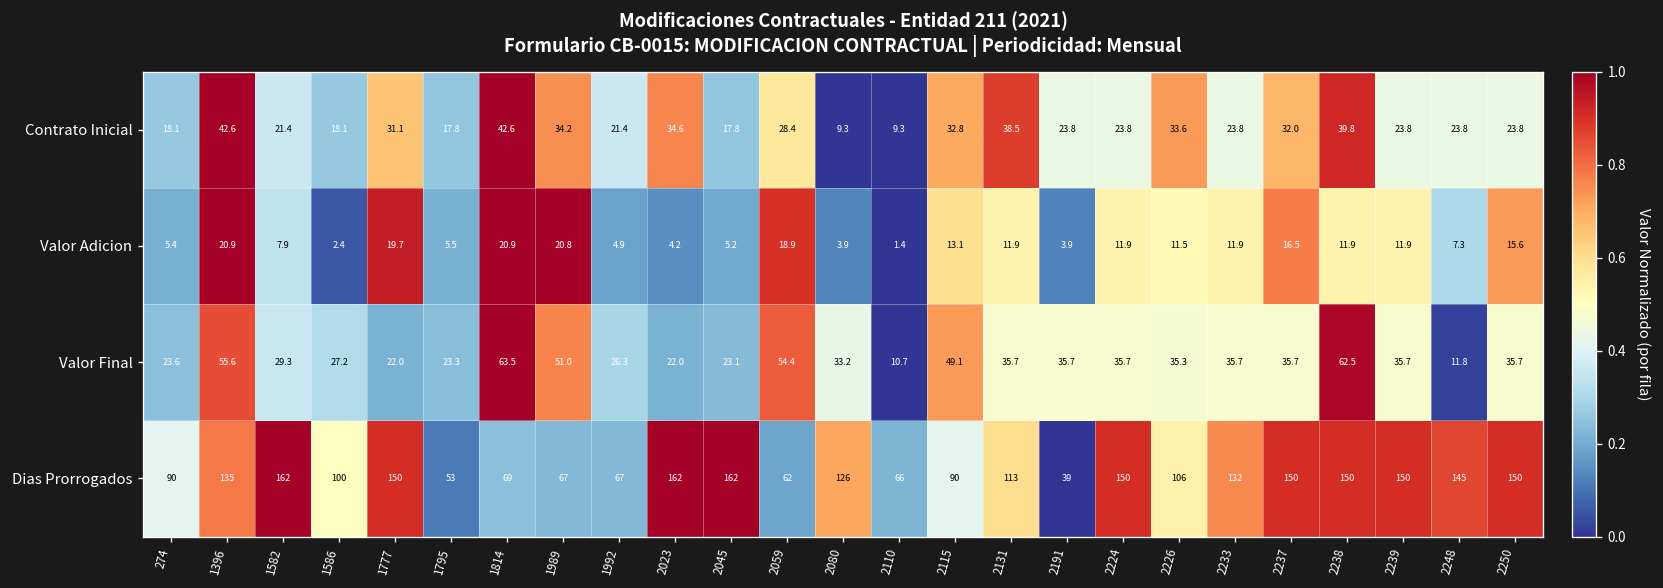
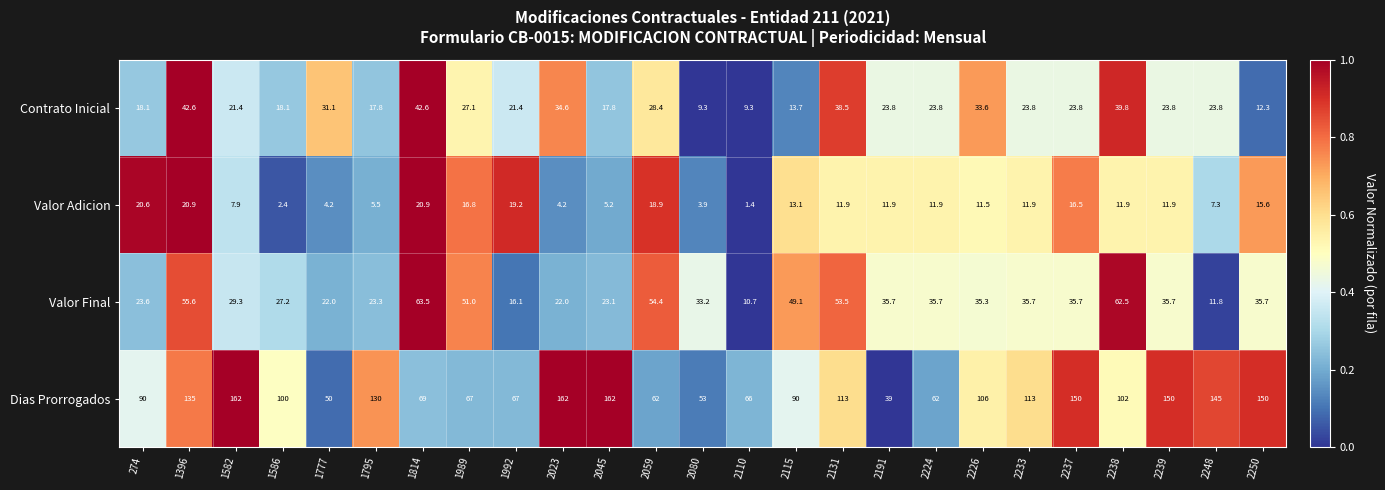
Contrato Inicial, 1989: 34.2 -> 27.1
Contrato Inicial, 2115: 32.8 -> 13.7
Contrato Inicial, 2237: 32.0 -> 23.8
Contrato Inicial, 2250: 23.8 -> 12.3
Valor Adicion, 274: 5.4 -> 20.6
Valor Adicion, 1777: 19.7 -> 4.2
Valor Adicion, 1989: 20.8 -> 16.8
Valor Adicion, 1992: 4.9 -> 19.2
Valor Adicion, 2191: 3.9 -> 11.9
Valor Final, 1992: 26.3 -> 16.1
Valor Final, 2131: 35.7 -> 53.5
Dias Prorrogados, 1777: 150 -> 50
Dias Prorrogados, 1795: 53 -> 130
Dias Prorrogados, 2080: 126 -> 53
Dias Prorrogados, 2224: 150 -> 62
Dias Prorrogados, 2233: 132 -> 113
Dias Prorrogados, 2238: 150 -> 102
